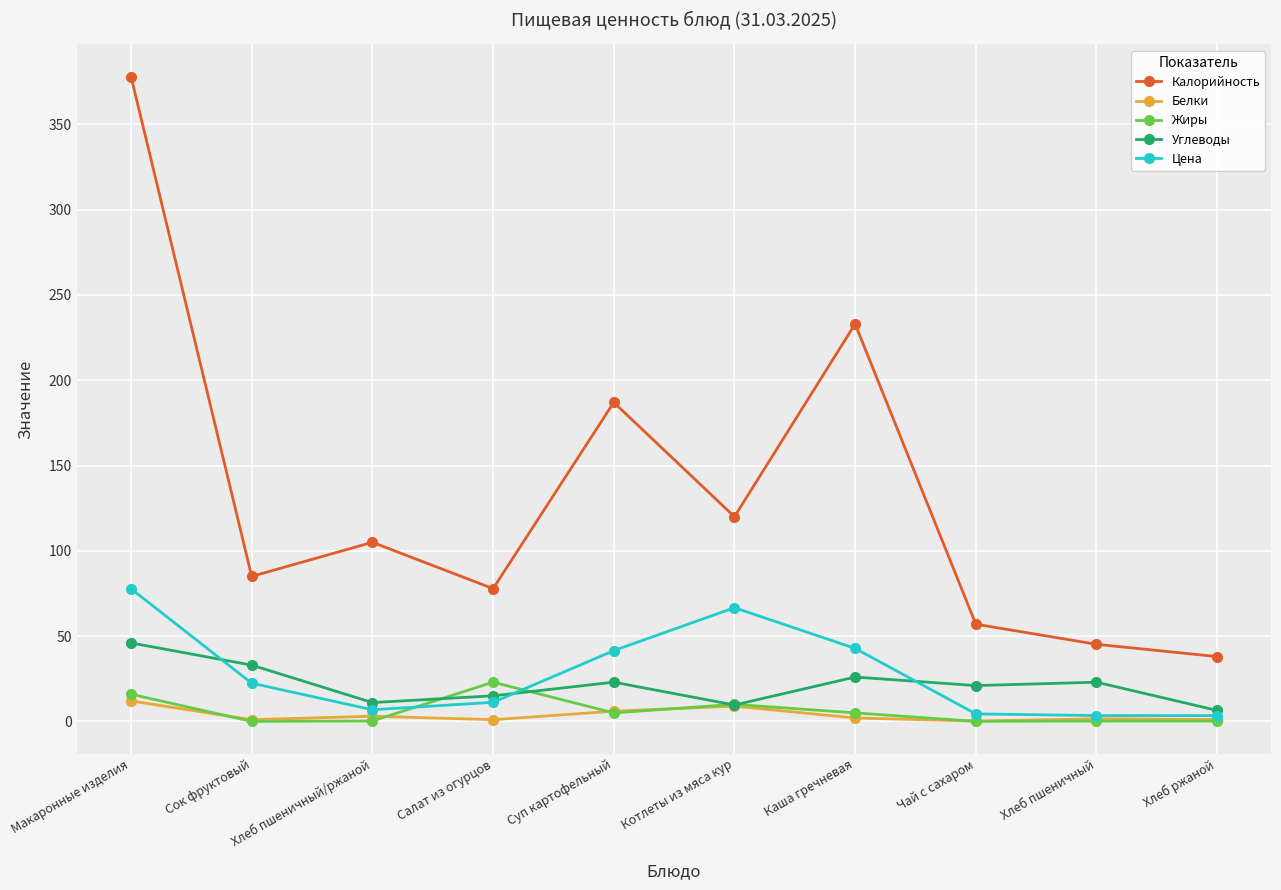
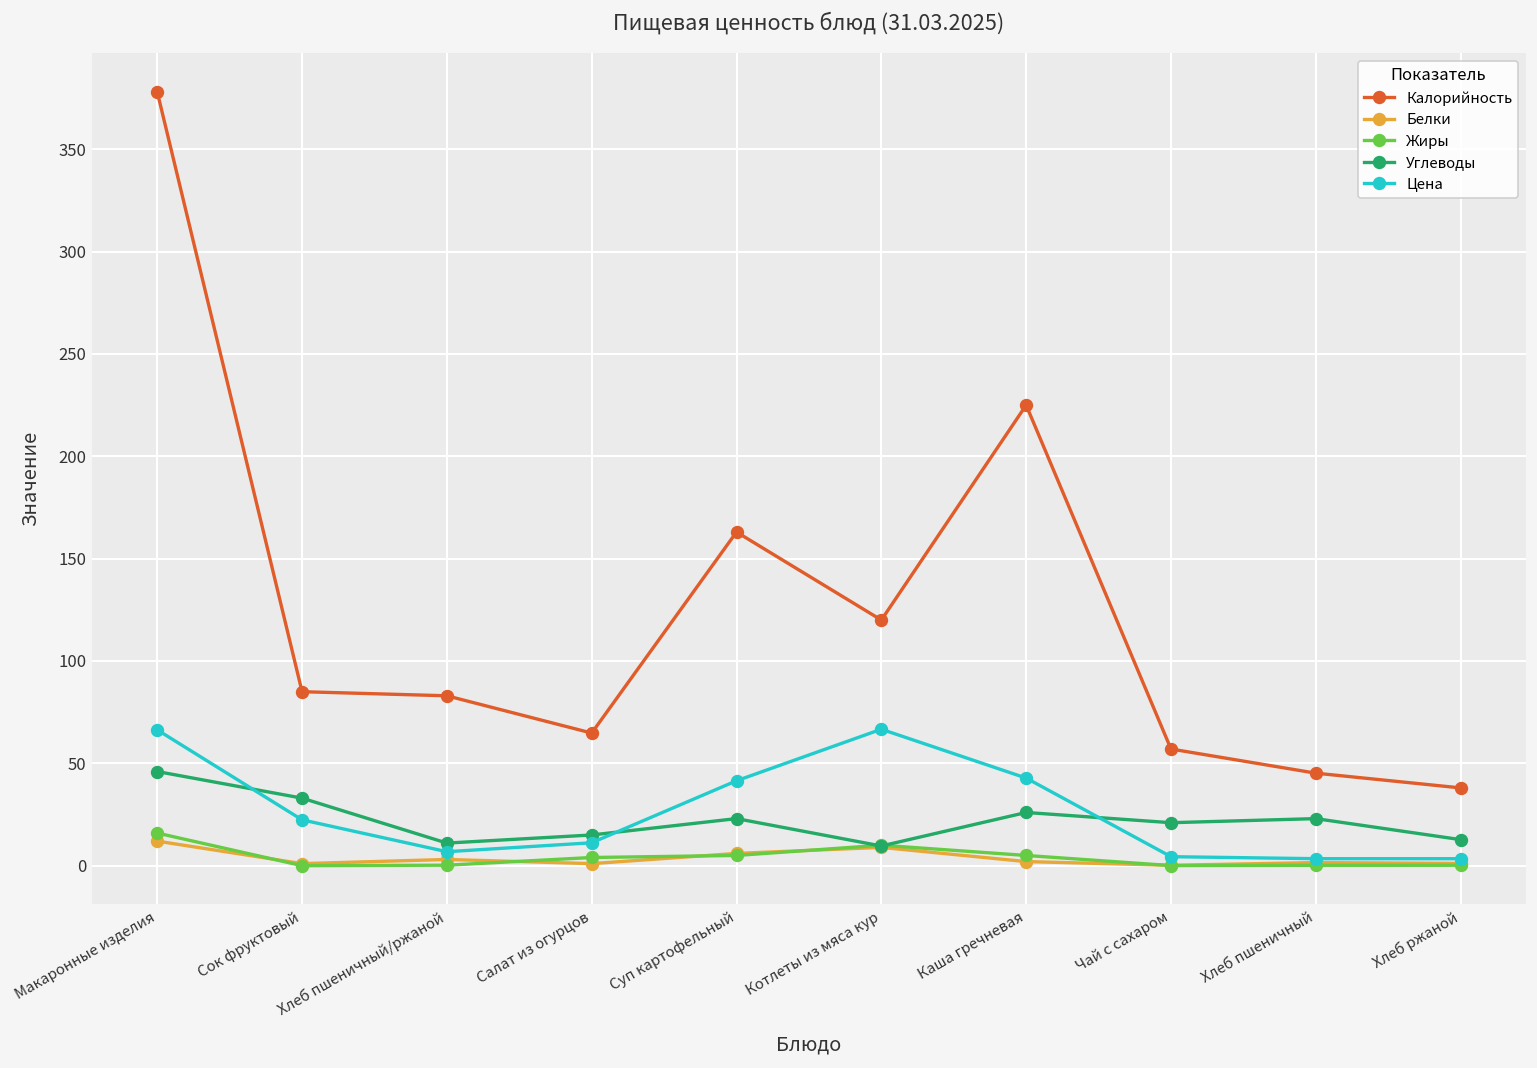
Цена, Макаронные изделия: 78 -> 66
Калорийность, Хлеб пшеничный/ржаной: 105 -> 83
Калорийность, Салат из огурцов: 78 -> 65
Жиры, Салат из огурцов: 23 -> 4
Калорийность, Суп картофельный: 187 -> 163
Калорийность, Каша гречневая: 233 -> 225
Углеводы, Хлеб ржаной: 6 -> 13
